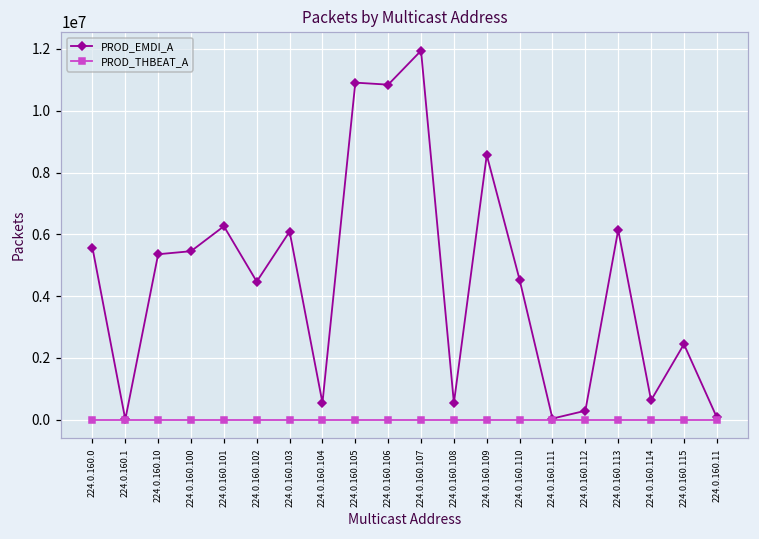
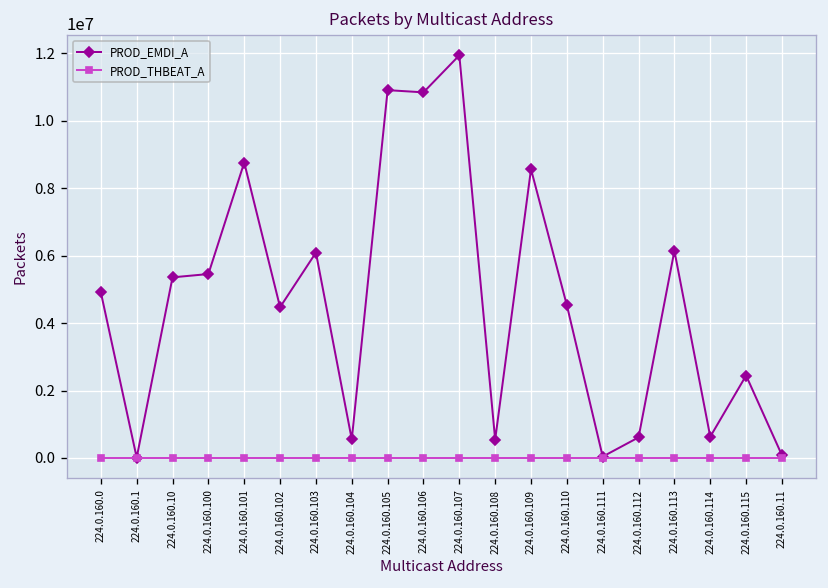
PROD_EMDI_A, 224.0.160.0: 5600000 -> 4900000
PROD_EMDI_A, 224.0.160.101: 6300000 -> 8800000
PROD_EMDI_A, 224.0.160.112: 300000 -> 600000
